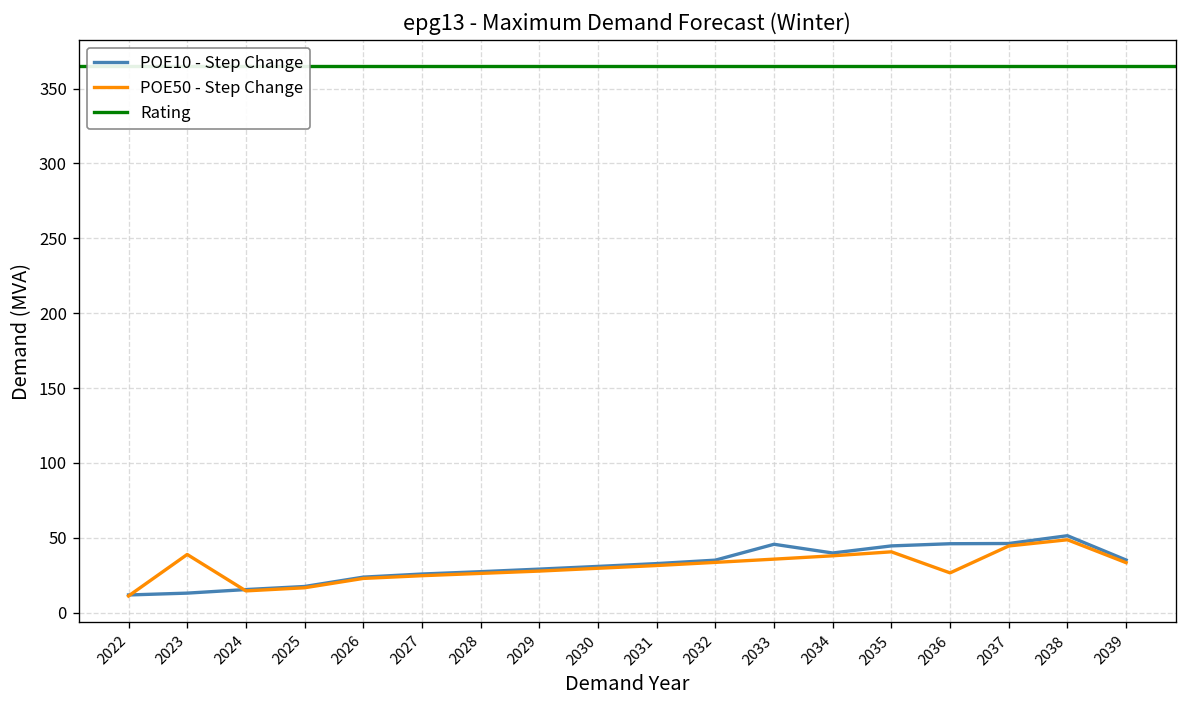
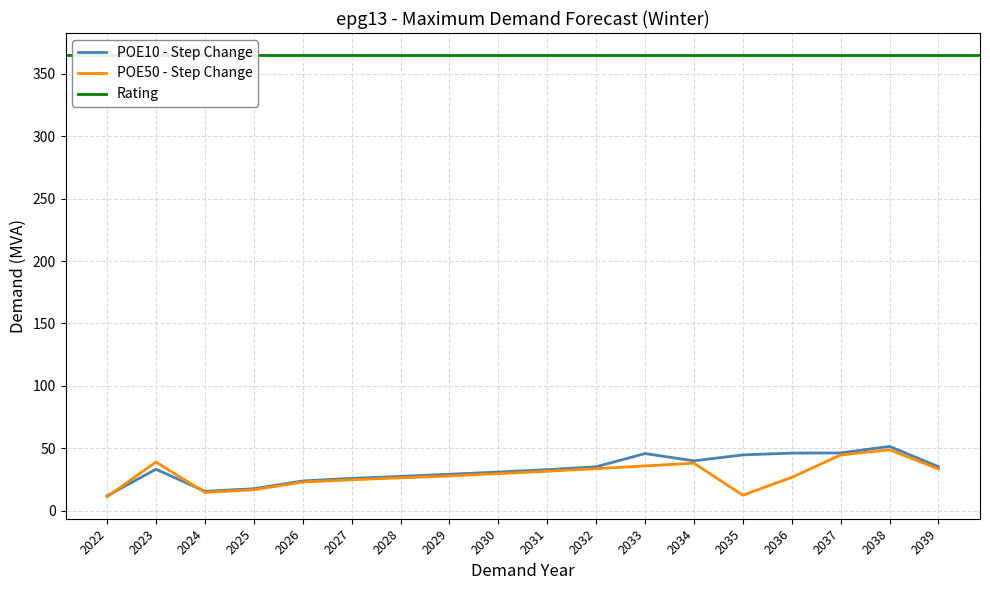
POE10 - Step Change, 2023: 13 -> 33
POE50 - Step Change, 2035: 41 -> 12
